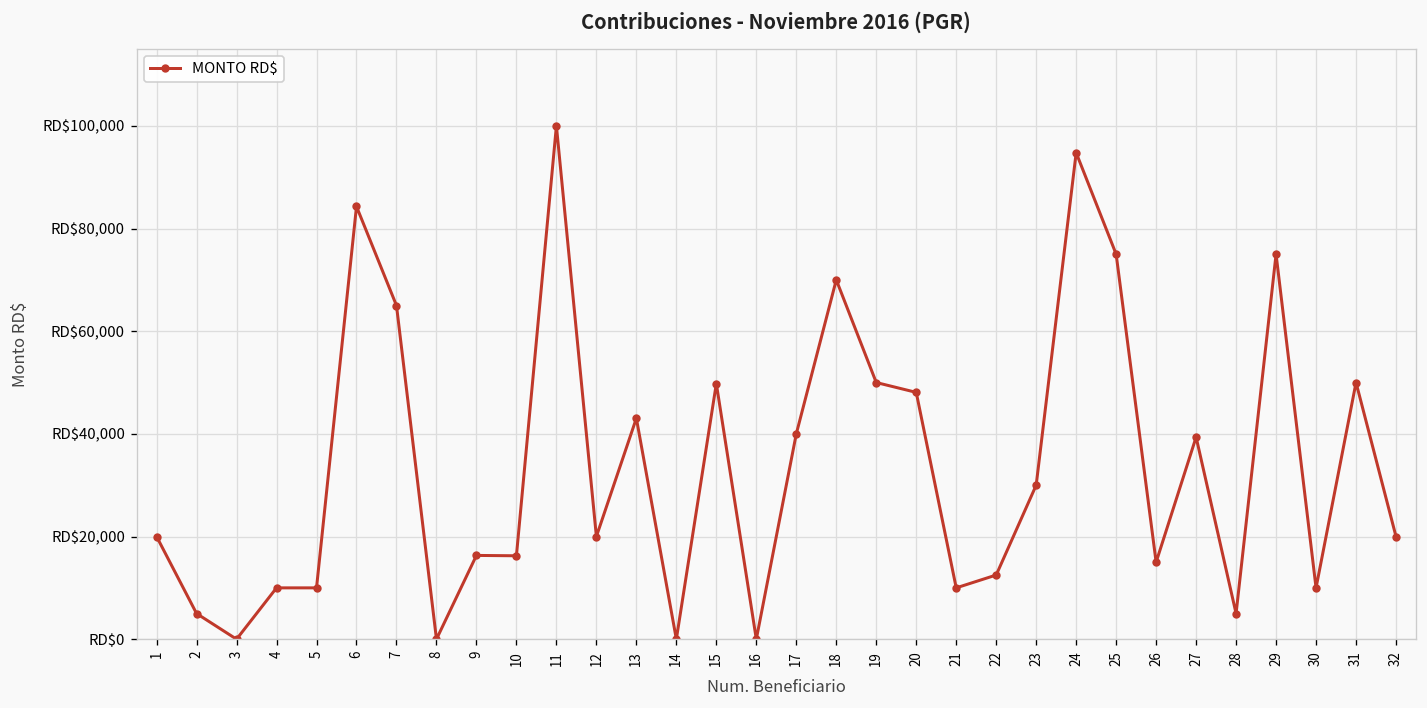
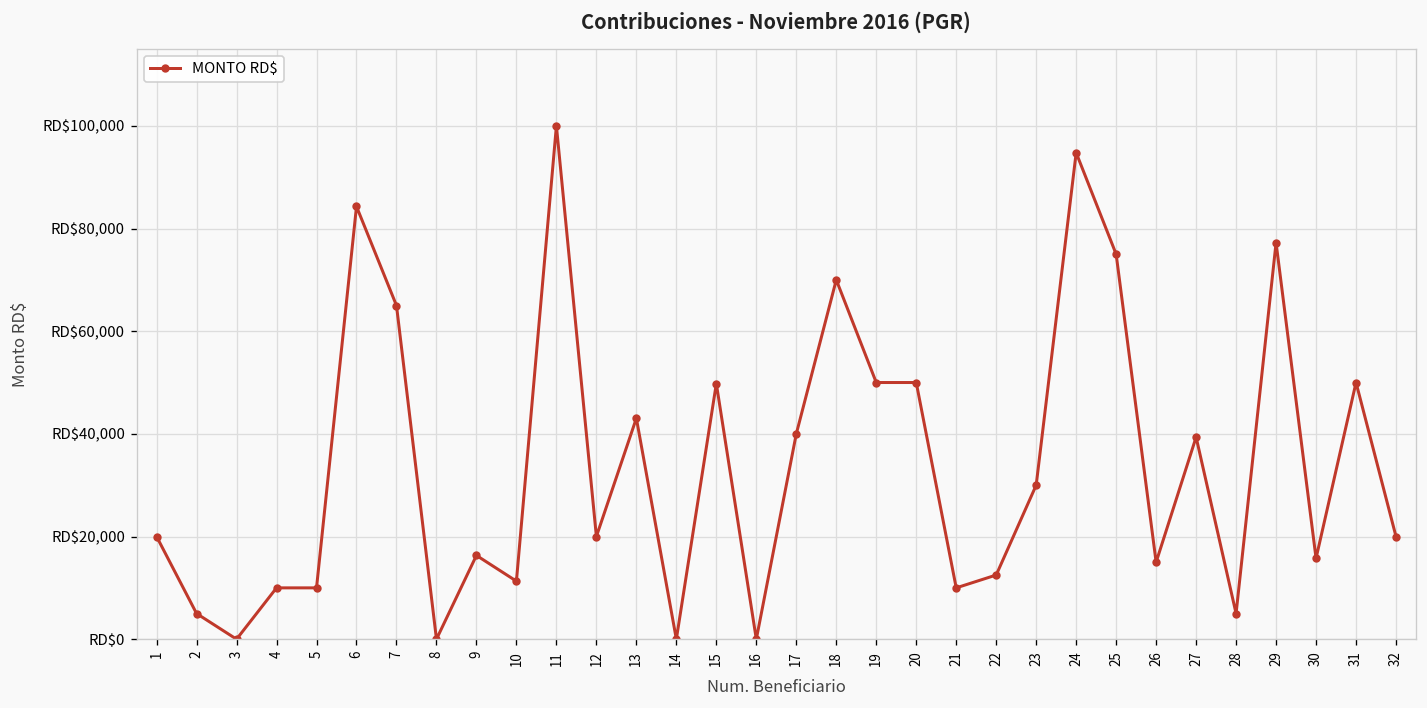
10: RD$16,000 -> RD$11,000
20: RD$48,000 -> RD$50,000
29: RD$75,000 -> RD$77,000
30: RD$10,000 -> RD$16,000
